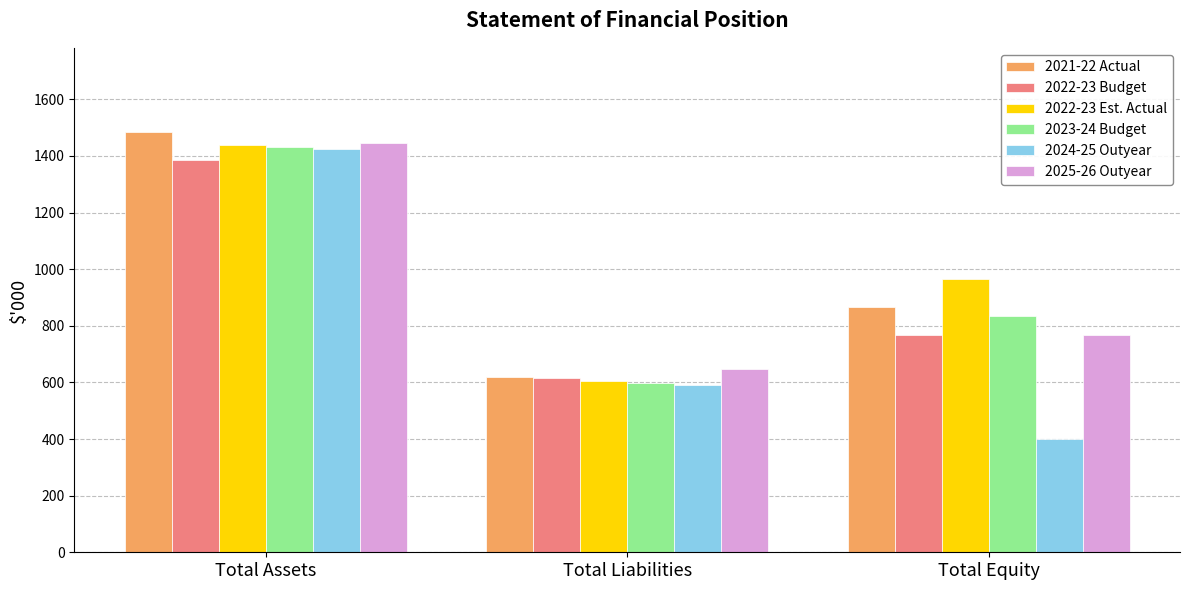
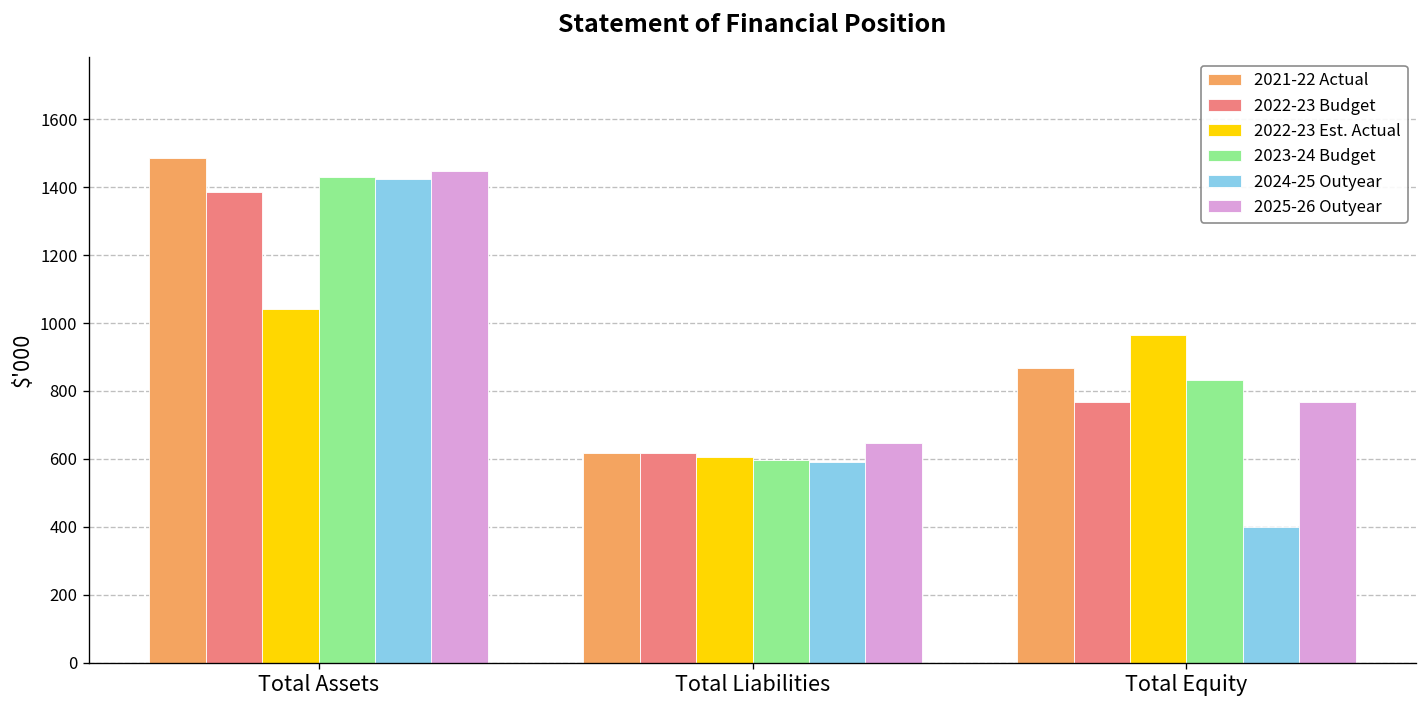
2022-23 Est. Actual, Total Assets: 1440 -> 1040
